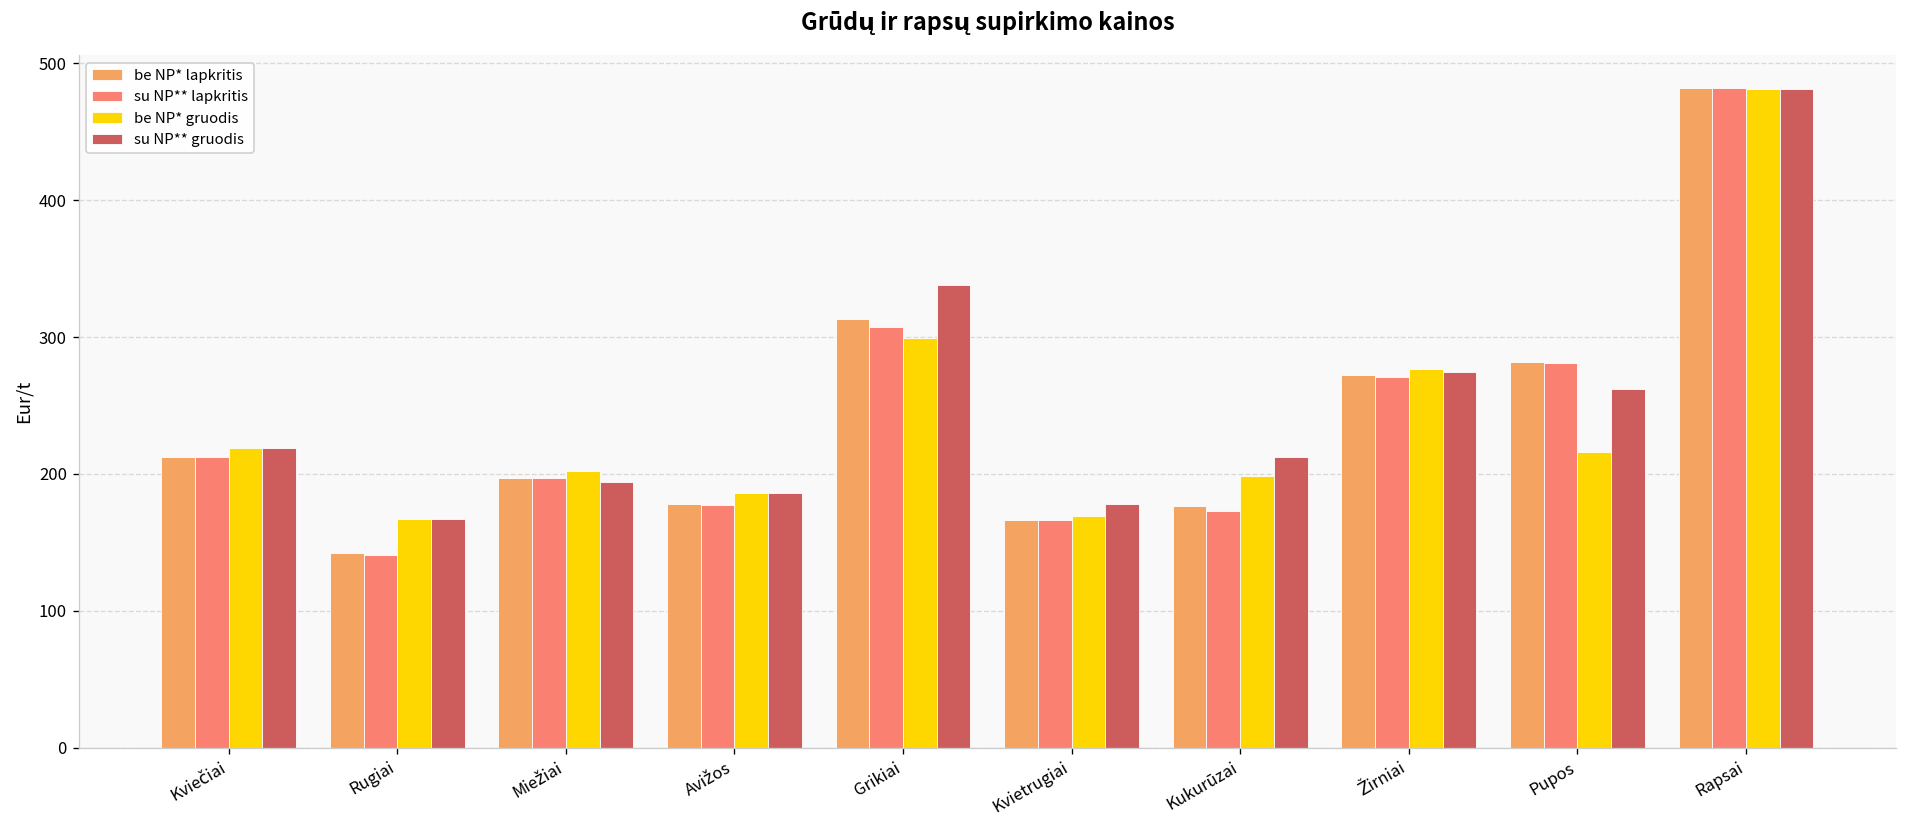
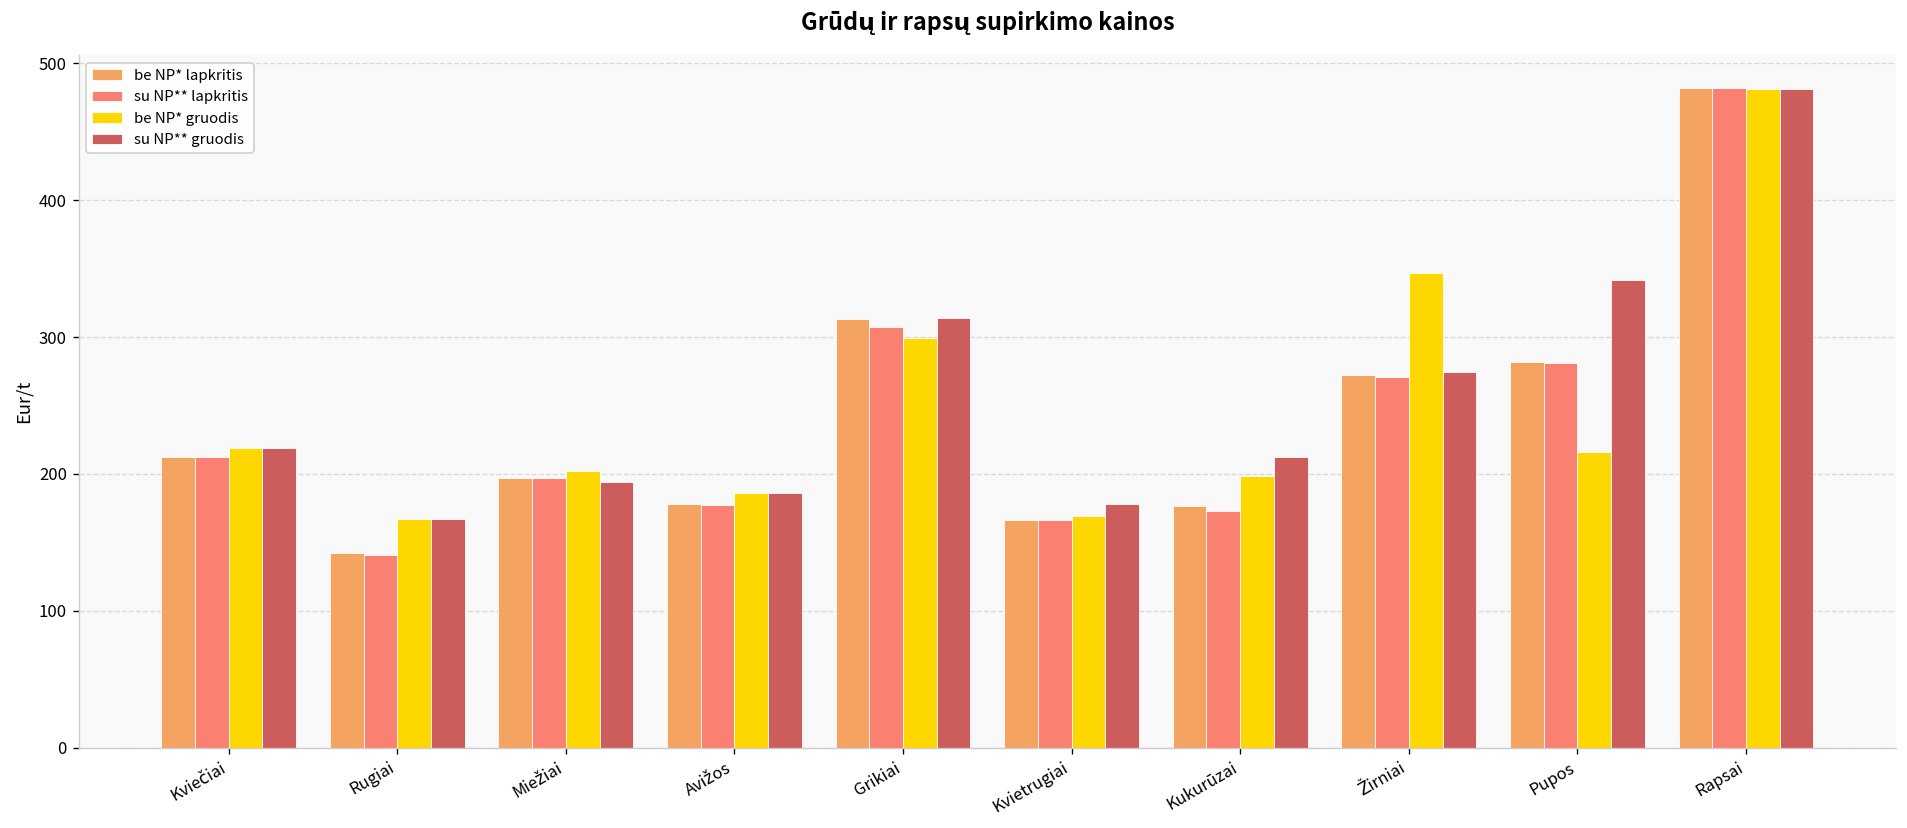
su NP** gruodis, Grikiai: 338 -> 314
be NP* gruodis, Žirniai: 276 -> 347
su NP** gruodis, Pupos: 262 -> 341
